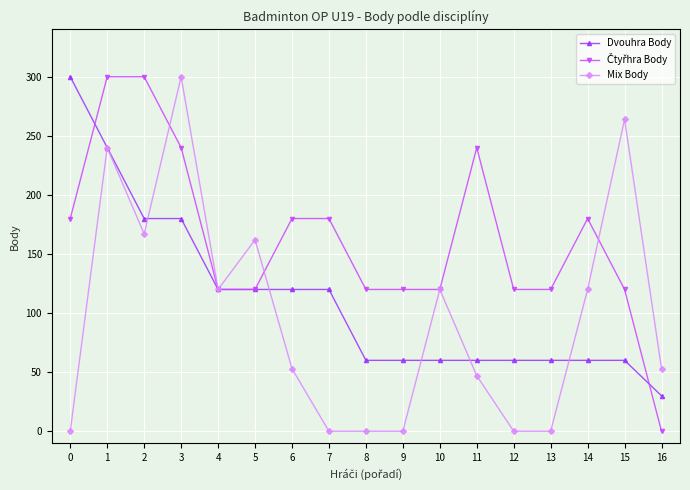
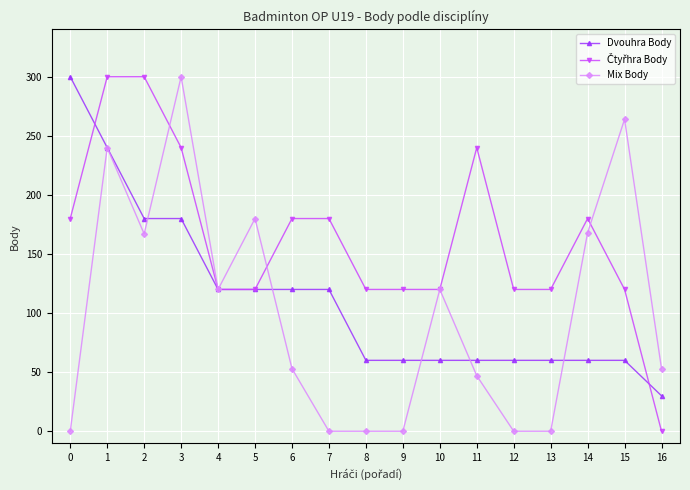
Mix Body, 5: 162 -> 180
Mix Body, 14: 120 -> 168
